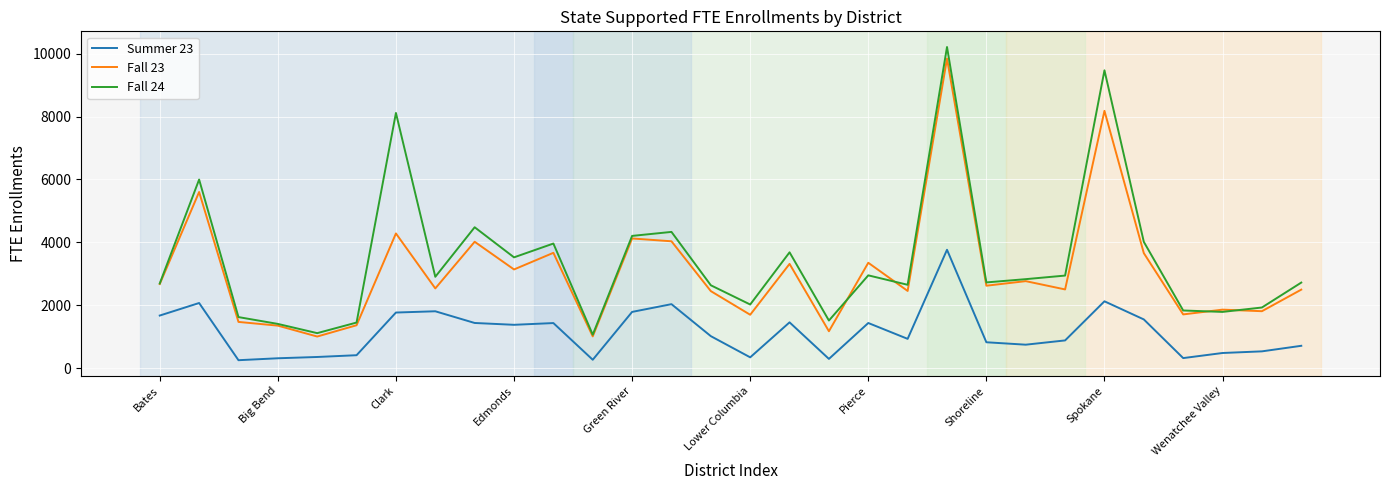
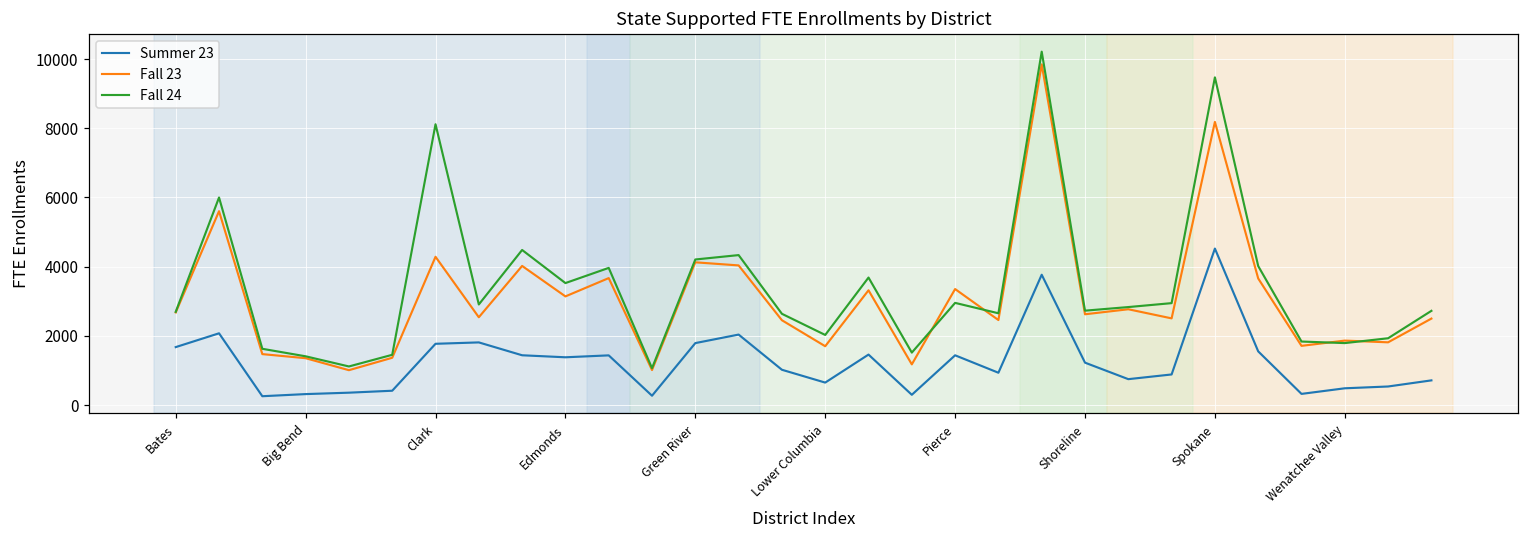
Summer 23, Lower Columbia: 300 -> 600
Summer 23, Shoreline: 800 -> 1200
Summer 23, Spokane: 2100 -> 4500
